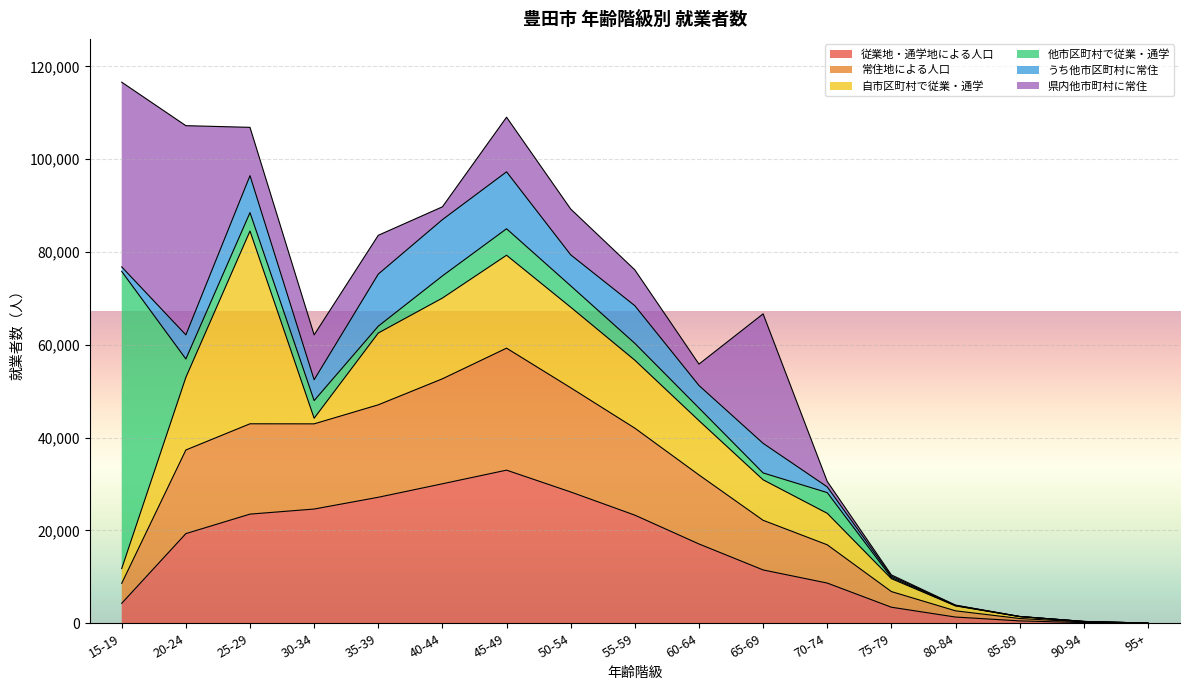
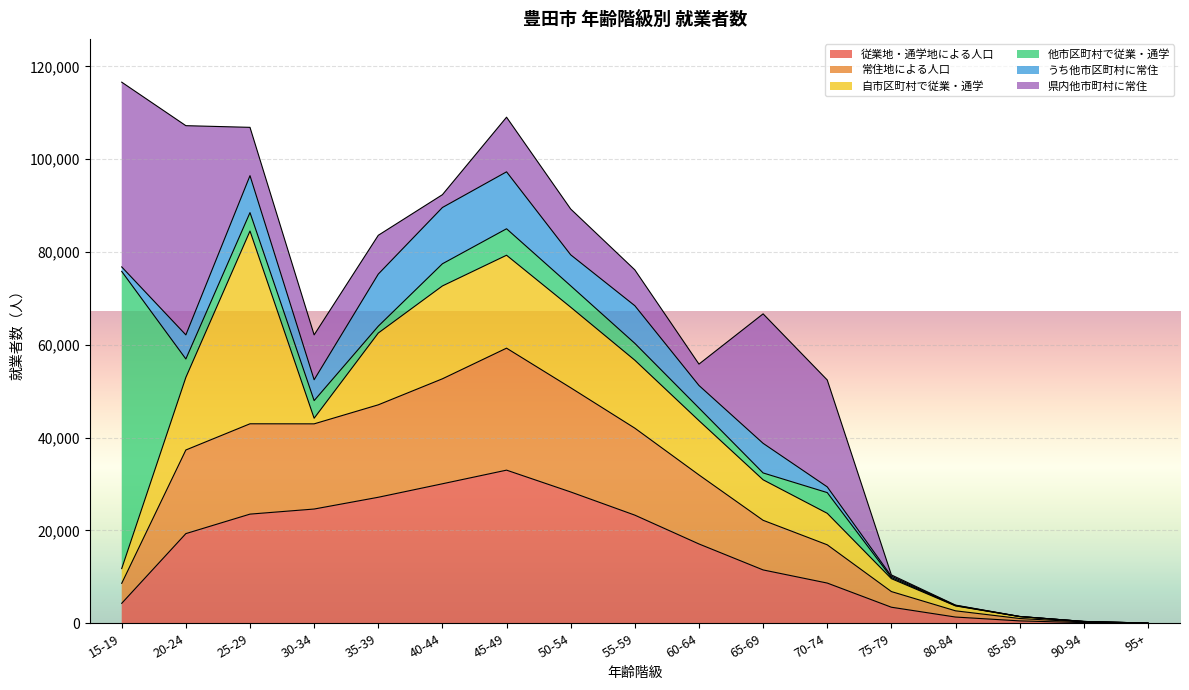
自市区町村で従業・通学, 40-44: 17,000 -> 20,000
県内他市町村に常住, 70-74: 1,000 -> 23,000
